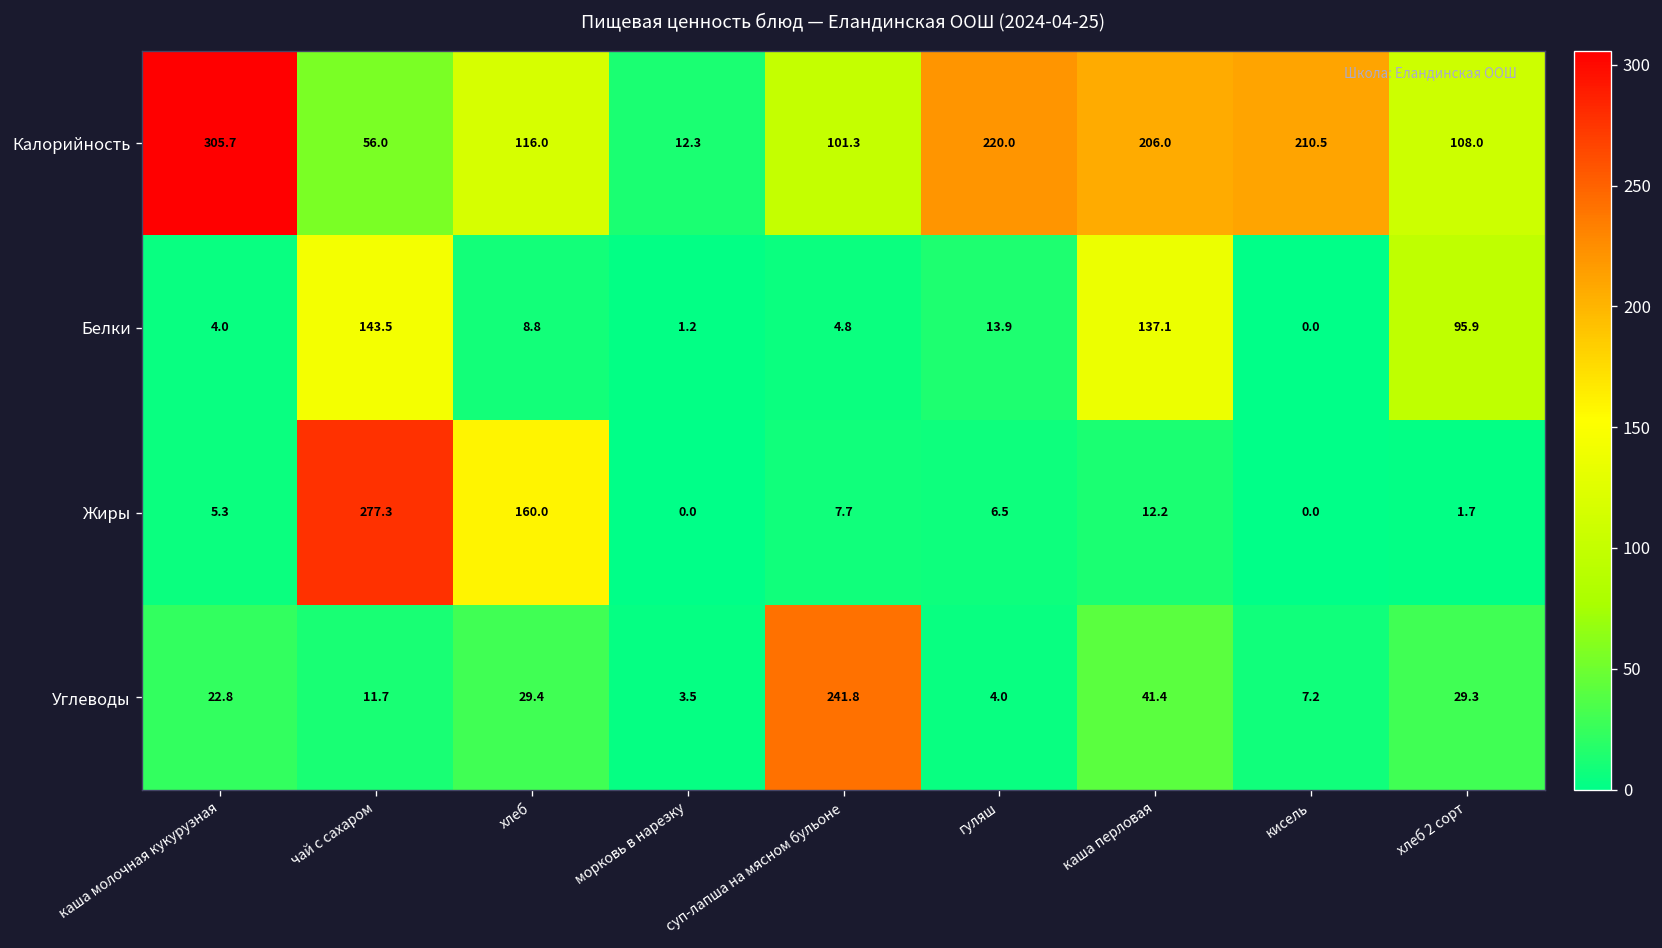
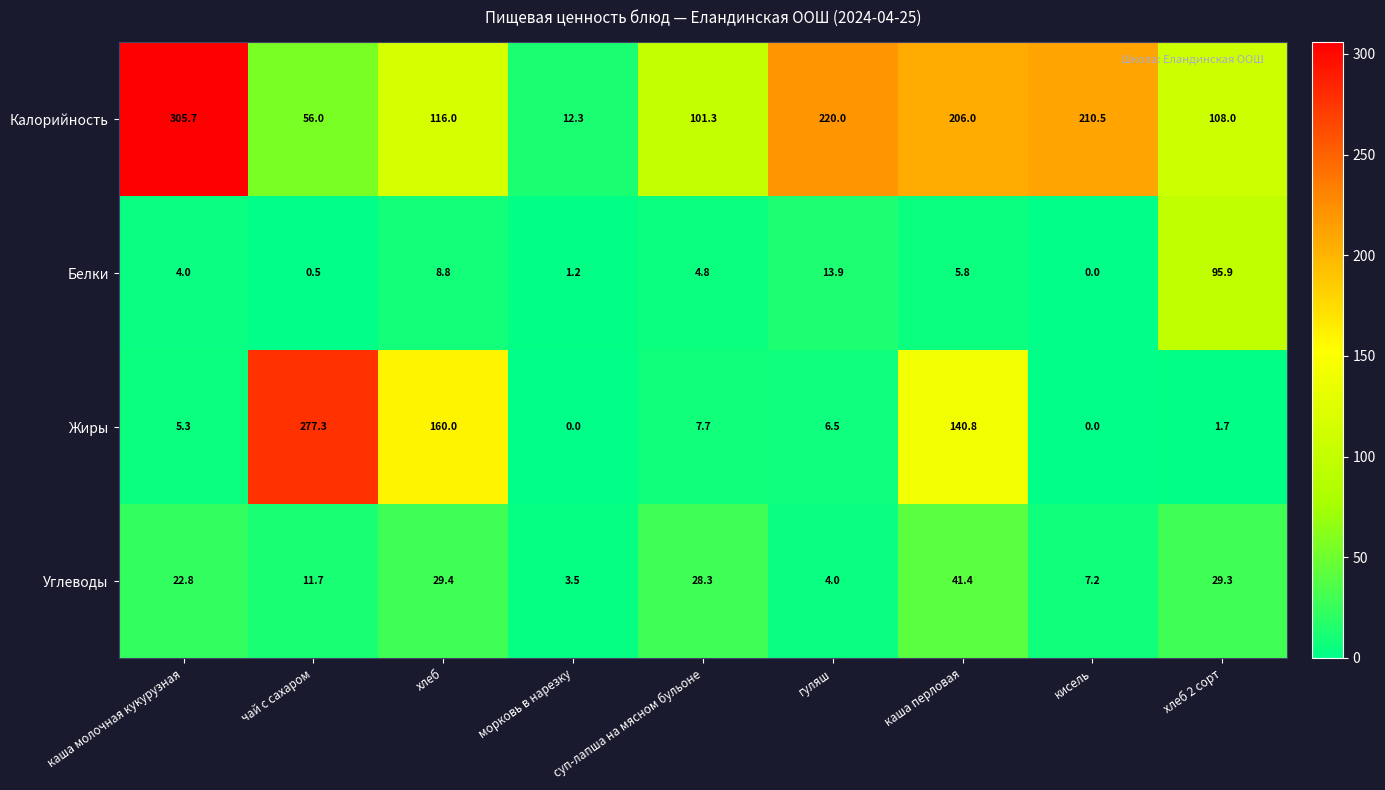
Белки, чай с сахаром: 143.5 -> 0.5
Белки, каша перловая: 137.1 -> 5.8
Жиры, каша перловая: 12.2 -> 140.8
Углеводы, суп-лапша на мясном бульоне: 241.8 -> 28.3
